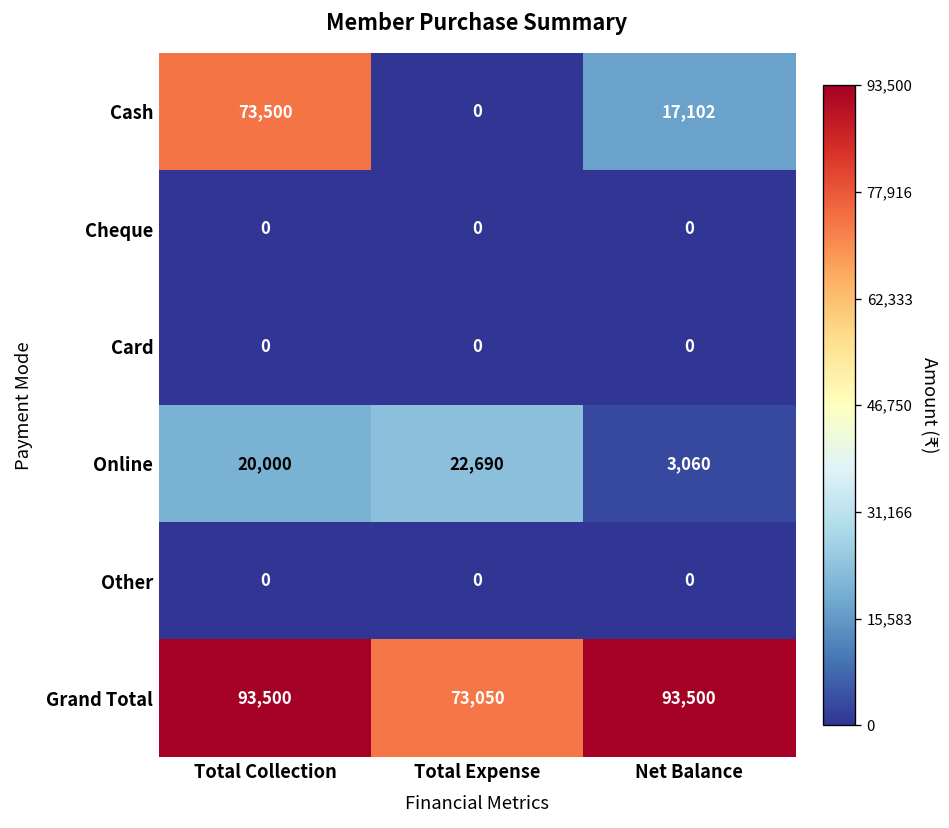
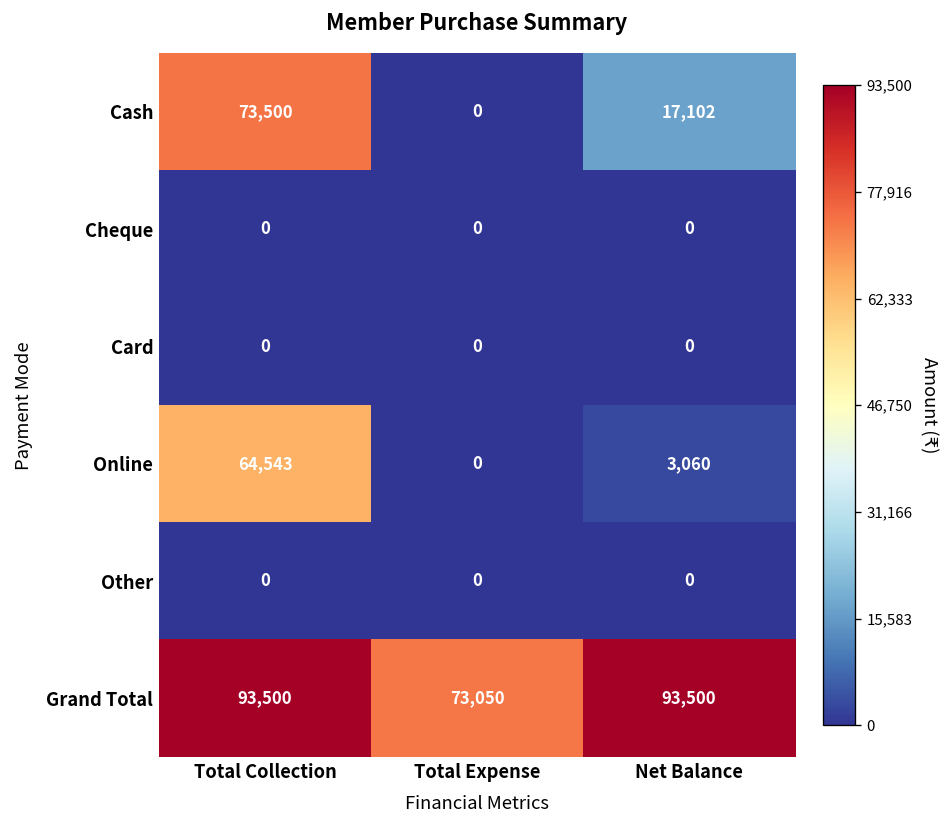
Online, Total Collection: 20,000 -> 64,543
Online, Total Expense: 22,690 -> 0
